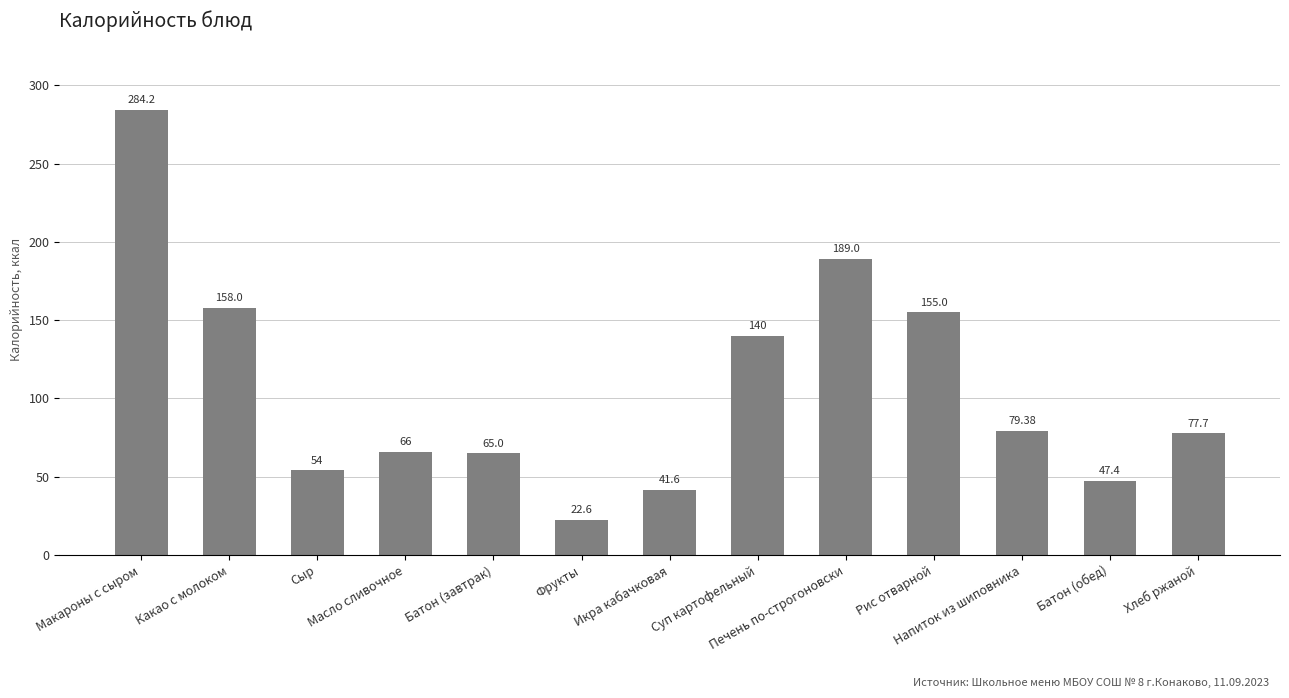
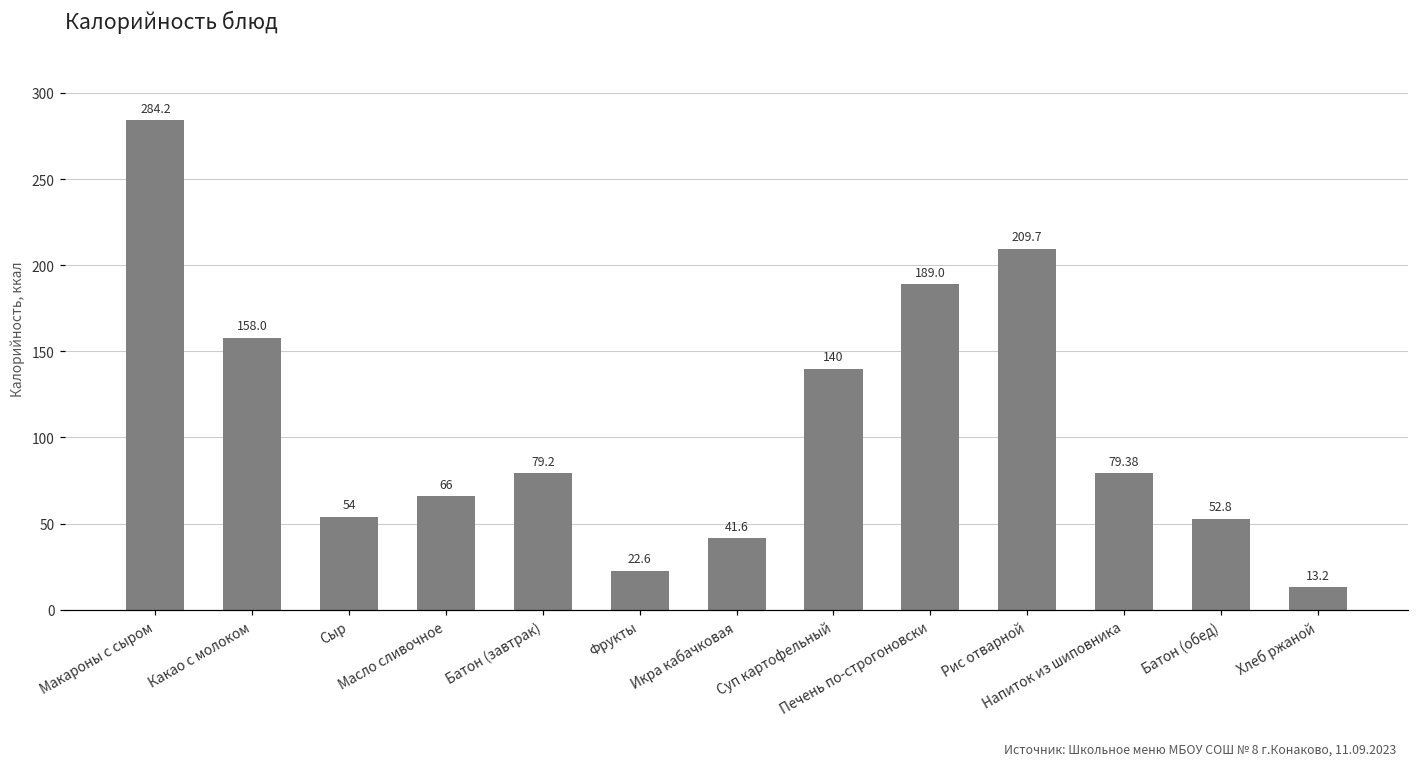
Батон (завтрак): 65.0 -> 79.2
Рис отварной: 155.0 -> 209.7
Батон (обед): 47.4 -> 52.8
Хлеб ржаной: 77.7 -> 13.2
